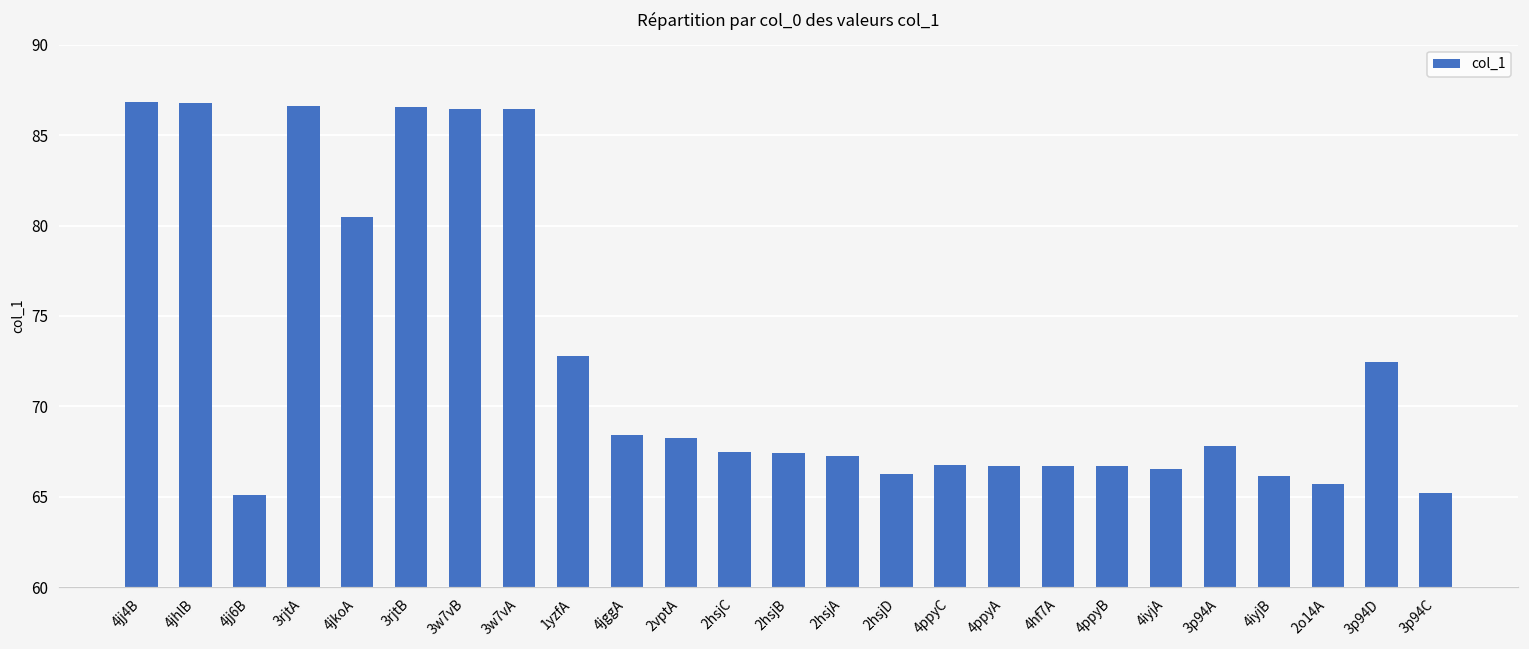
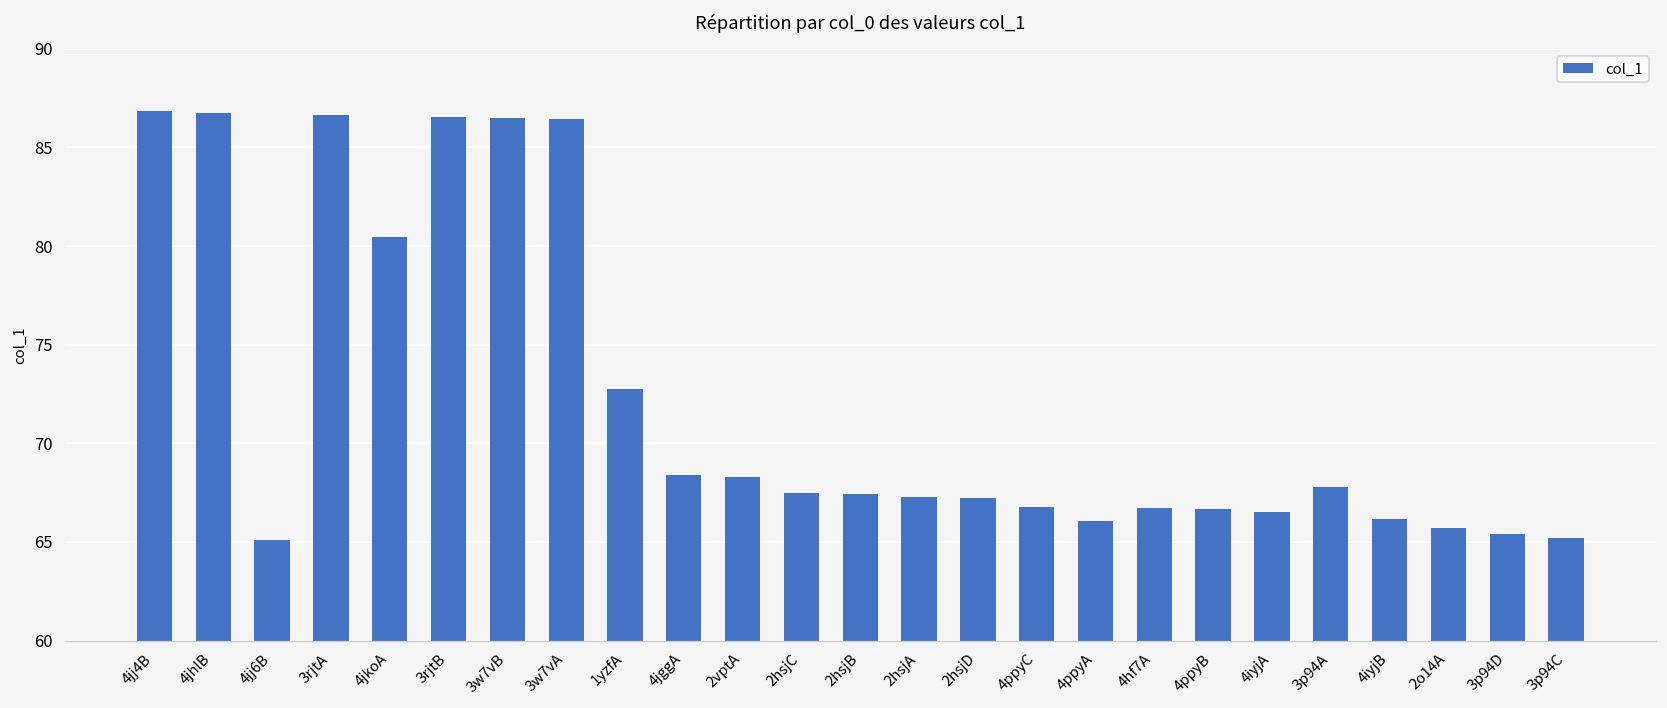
2hsjD: 66.2 -> 67.2
4ppyA: 66.7 -> 66.1
3p94D: 72.4 -> 65.4
